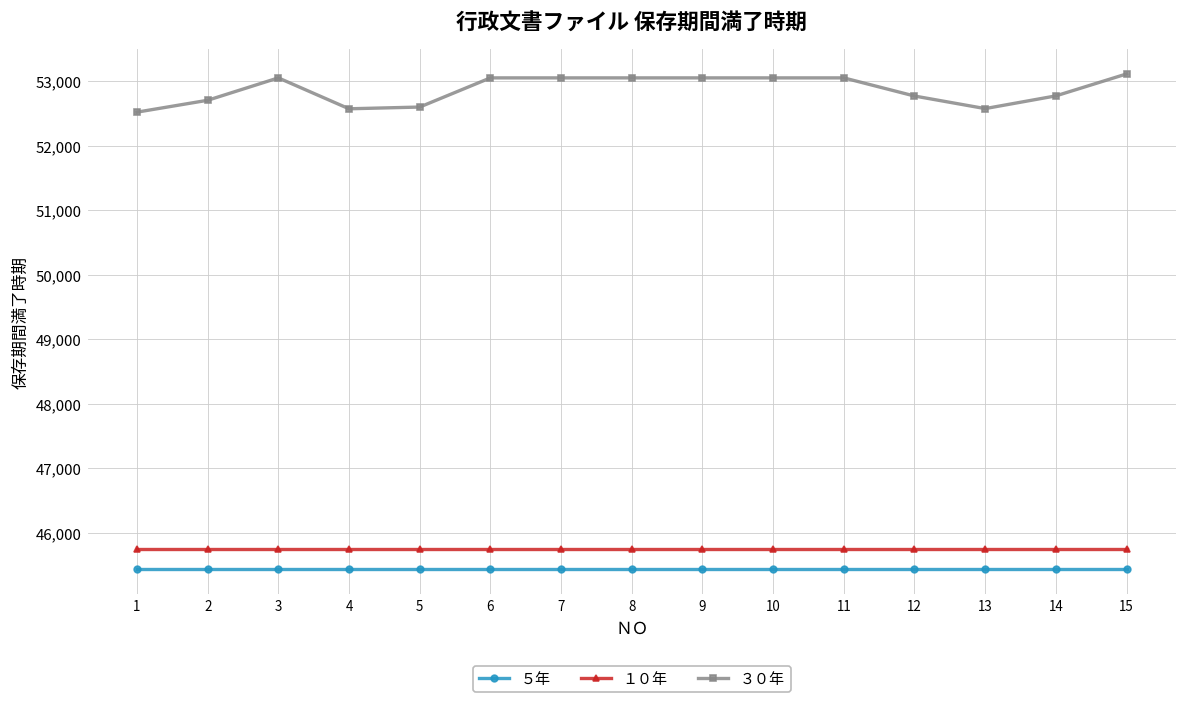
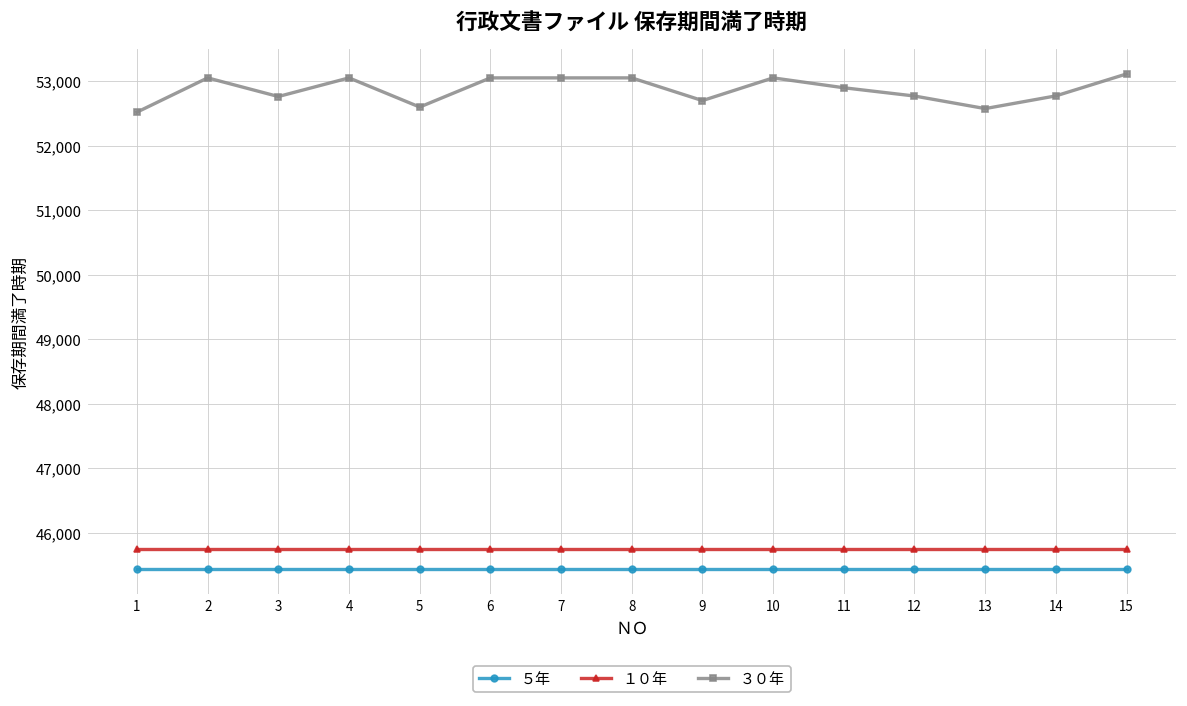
３０年, 2: 52,700 -> 53,100
３０年, 3: 53,100 -> 52,800
３０年, 4: 52,600 -> 53,100
３０年, 9: 53,100 -> 52,700
３０年, 11: 53,100 -> 52,900
